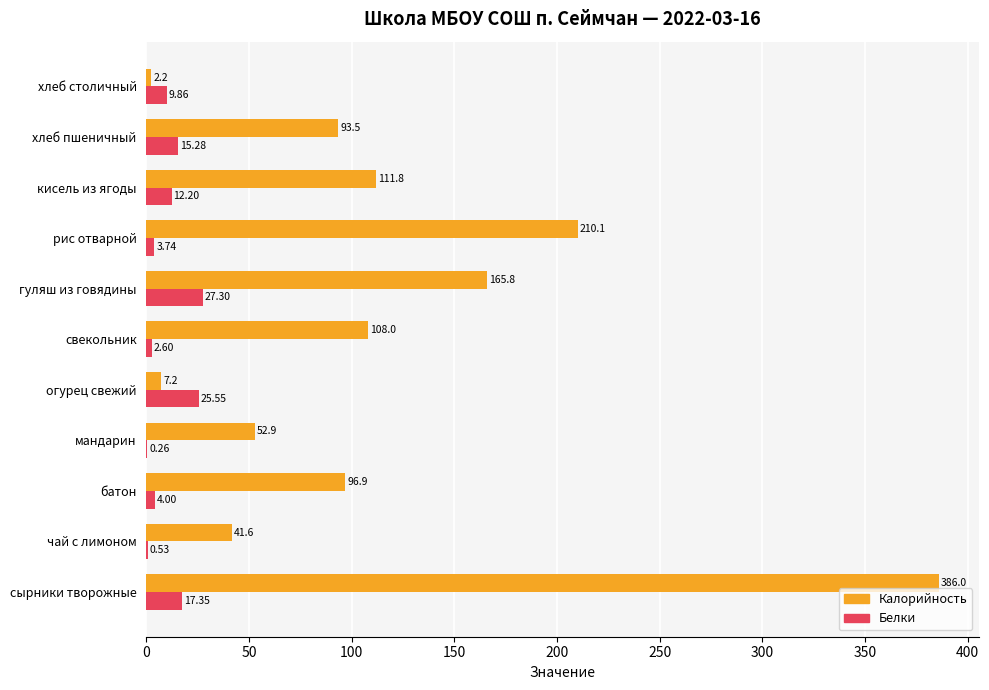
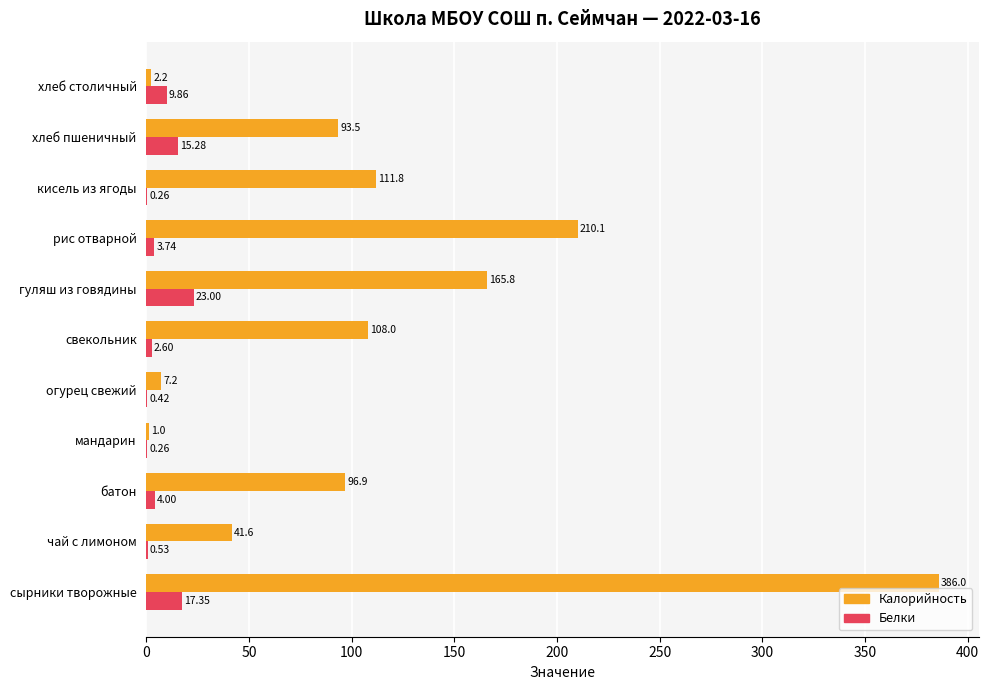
Белки, кисель из ягоды: 12.20 -> 0.26
Белки, гуляш из говядины: 27.30 -> 23.00
Белки, огурец свежий: 25.55 -> 0.42
Калорийность, мандарин: 52.9 -> 1.0
